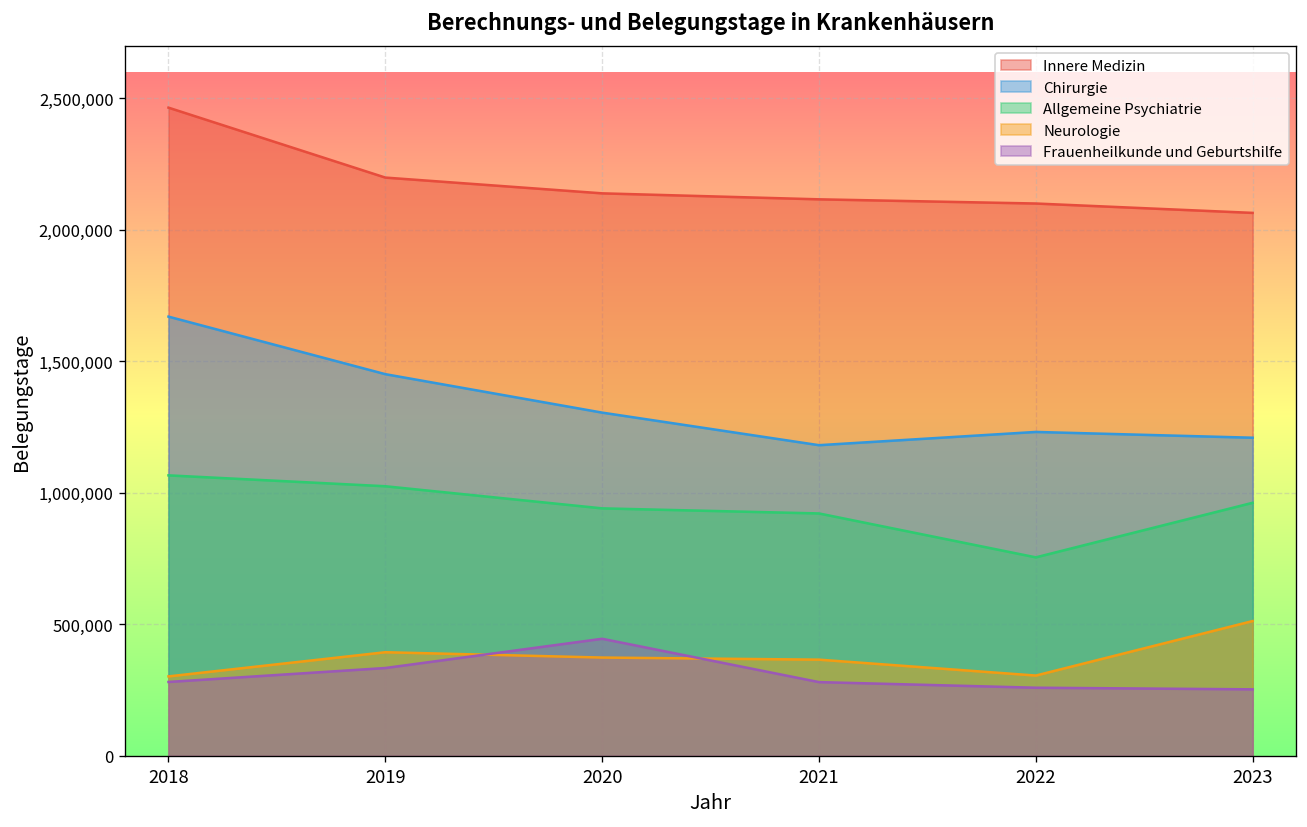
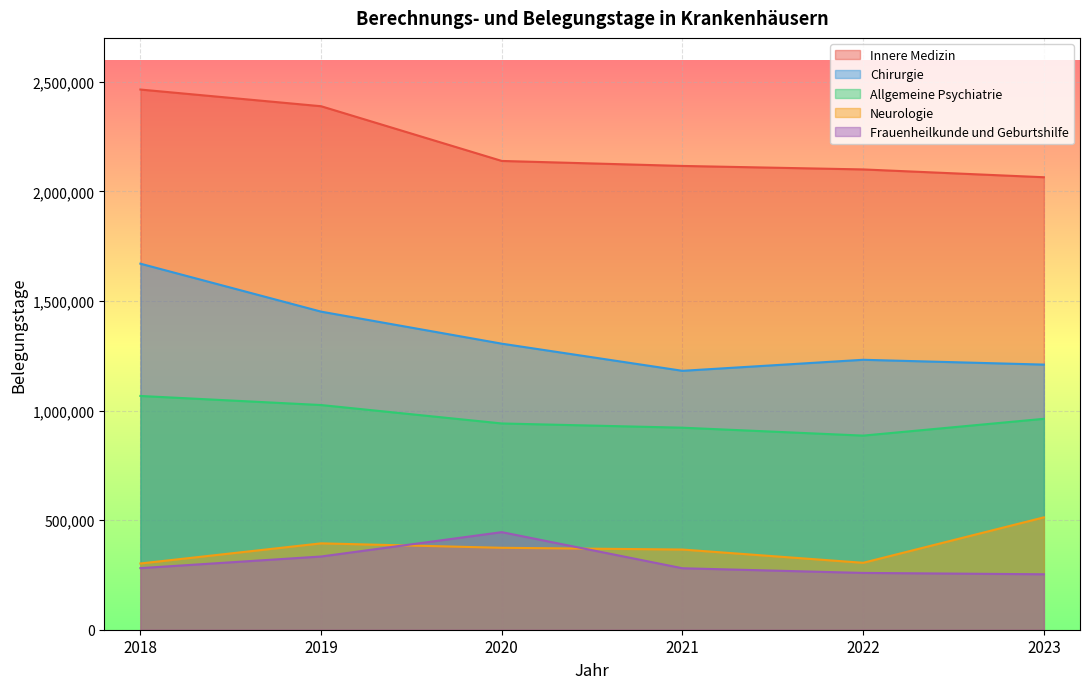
Innere Medizin, 2019: 2,200,000 -> 2,390,000
Allgemeine Psychiatrie, 2022: 750,000 -> 890,000
